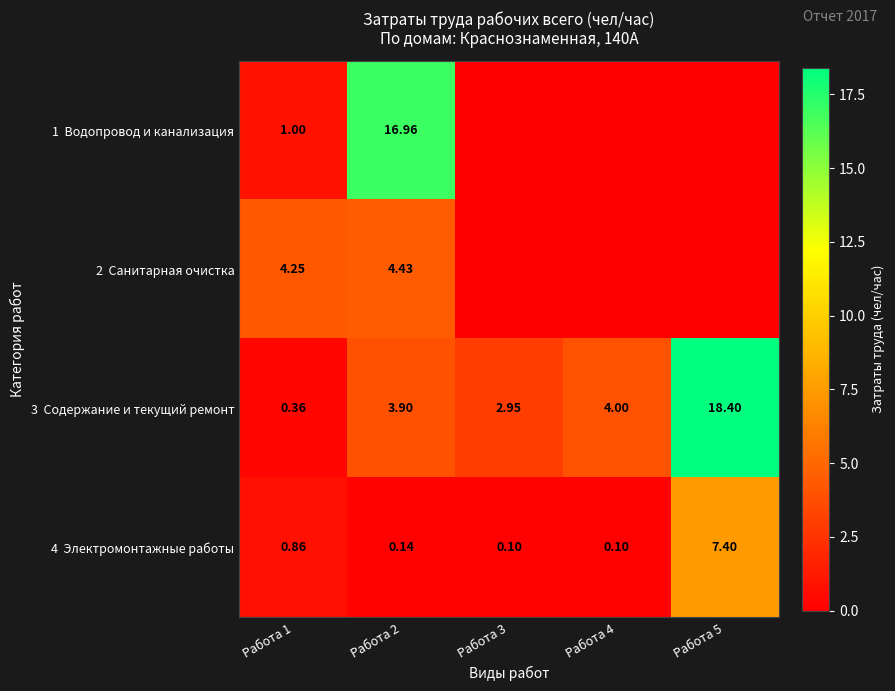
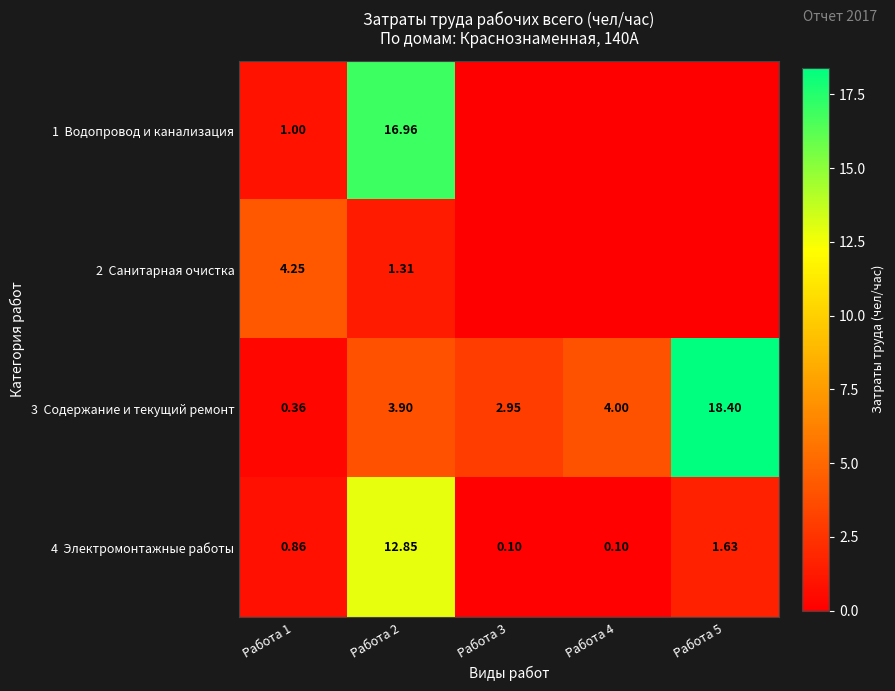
2 Санитарная очистка, Работа 2: 4.43 -> 1.31
4 Электромонтажные работы, Работа 2: 0.14 -> 12.85
4 Электромонтажные работы, Работа 5: 7.40 -> 1.63
